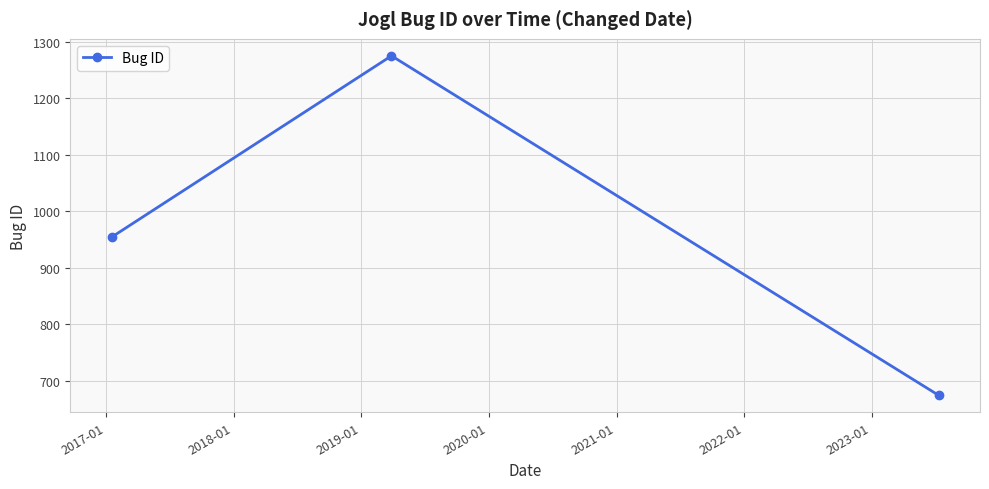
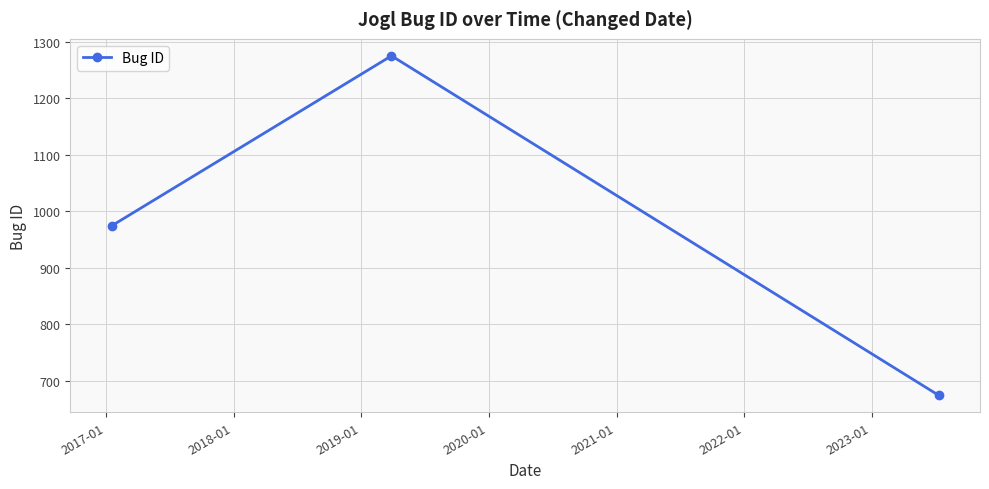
2017-01: 950 -> 970
